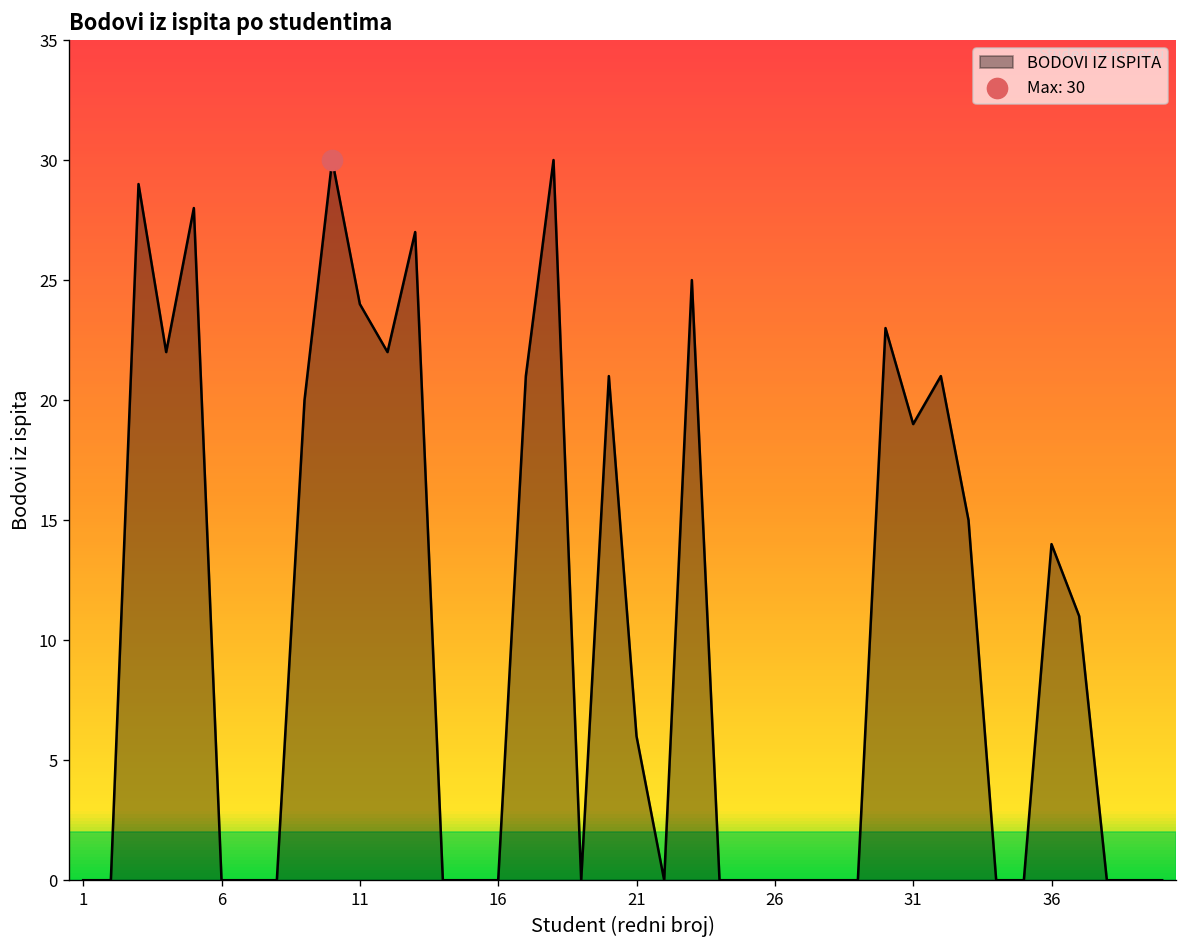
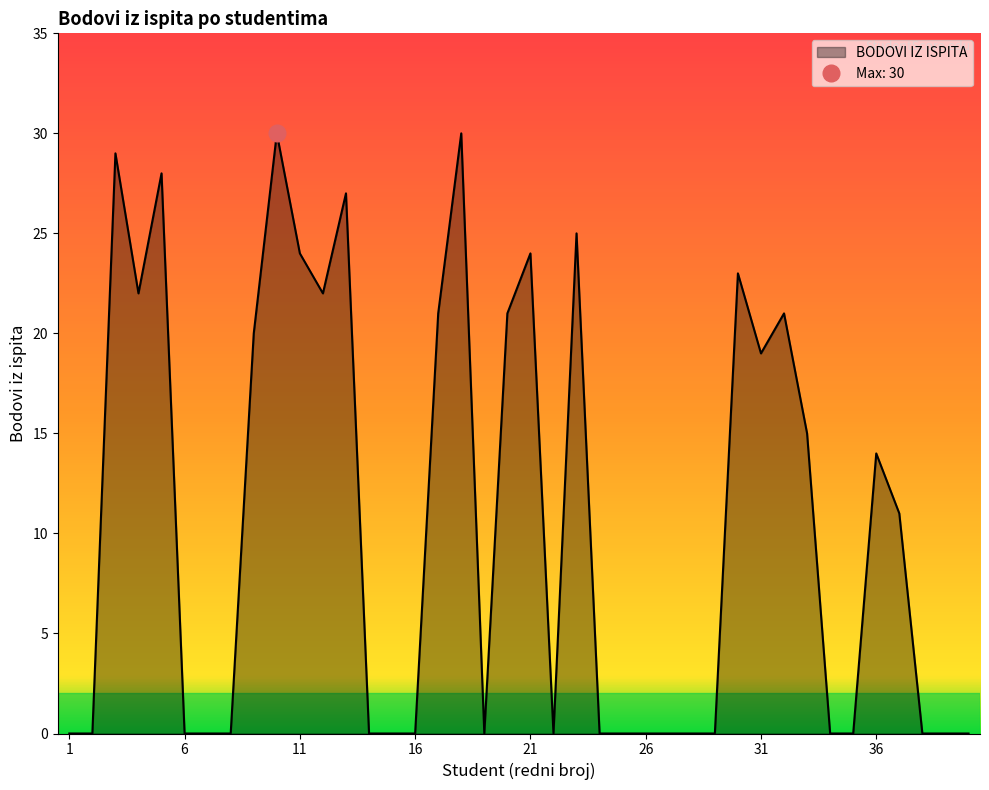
BODOVI IZ ISPITA, 21: 6 -> 24
